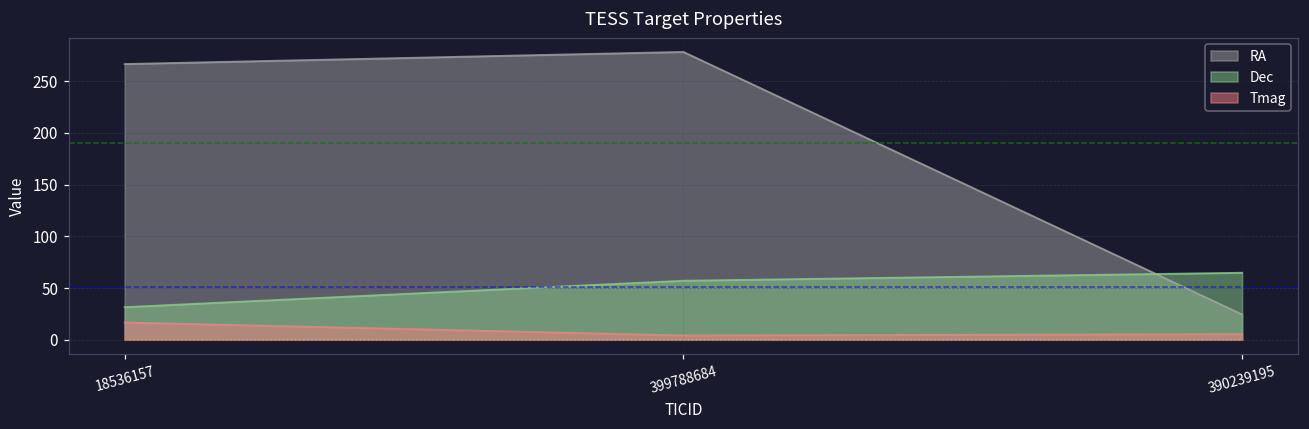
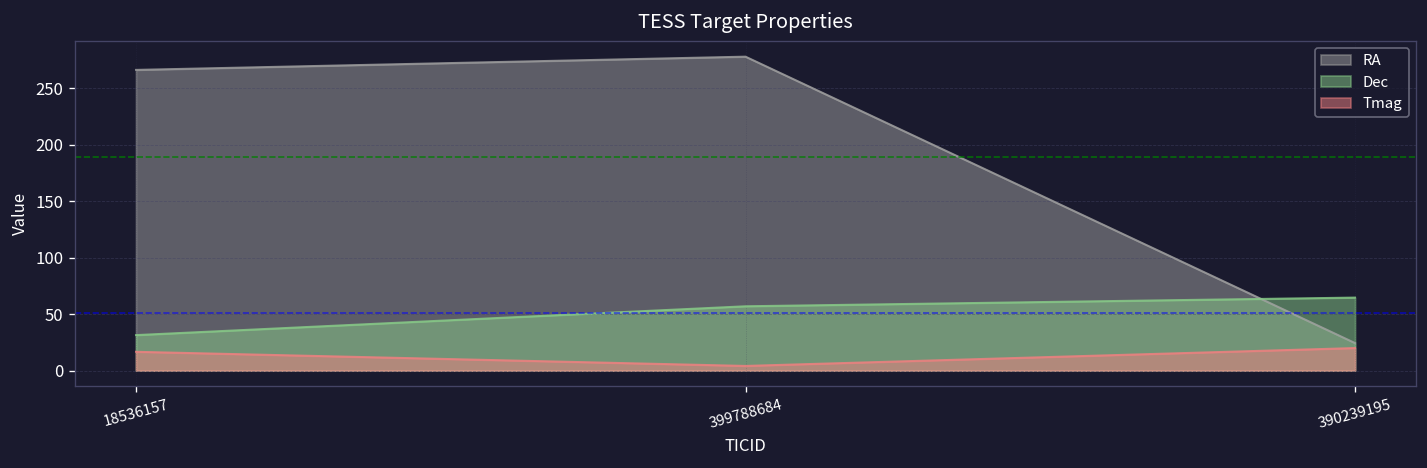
Tmag, 390239195: 10 -> 20
